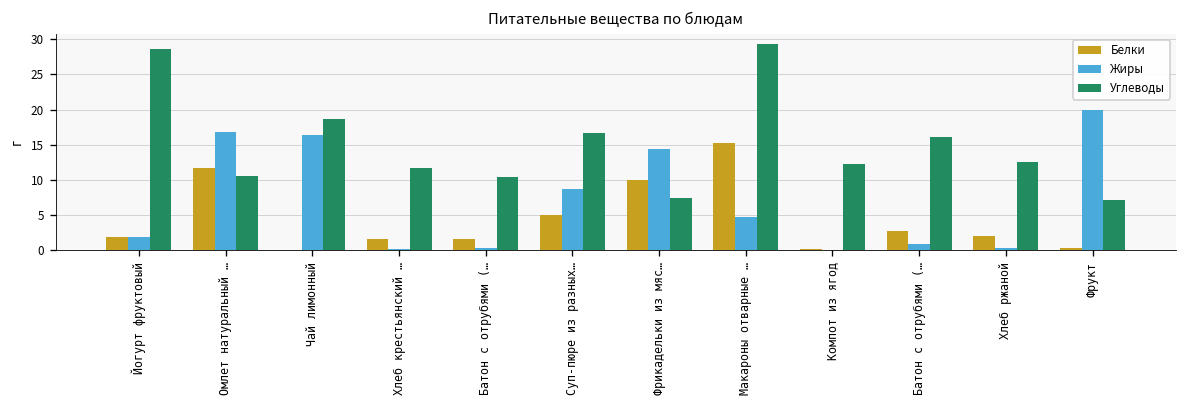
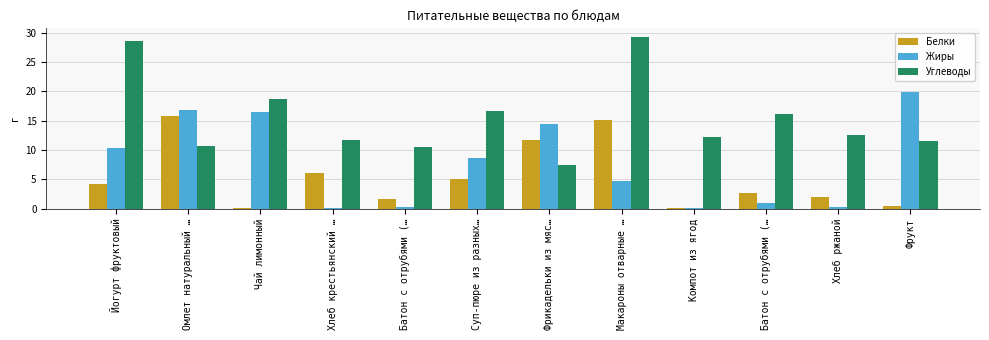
Белки, Йогурт фруктовый: 2 -> 4
Жиры, Йогурт фруктовый: 2 -> 10
Белки, Омлет натуральный …: 12 -> 16
Белки, Хлеб крестьянский …: 2 -> 6
Белки, Фрикадельки из мяс…: 10 -> 12
Углеводы, Фрукт: 7 -> 12
